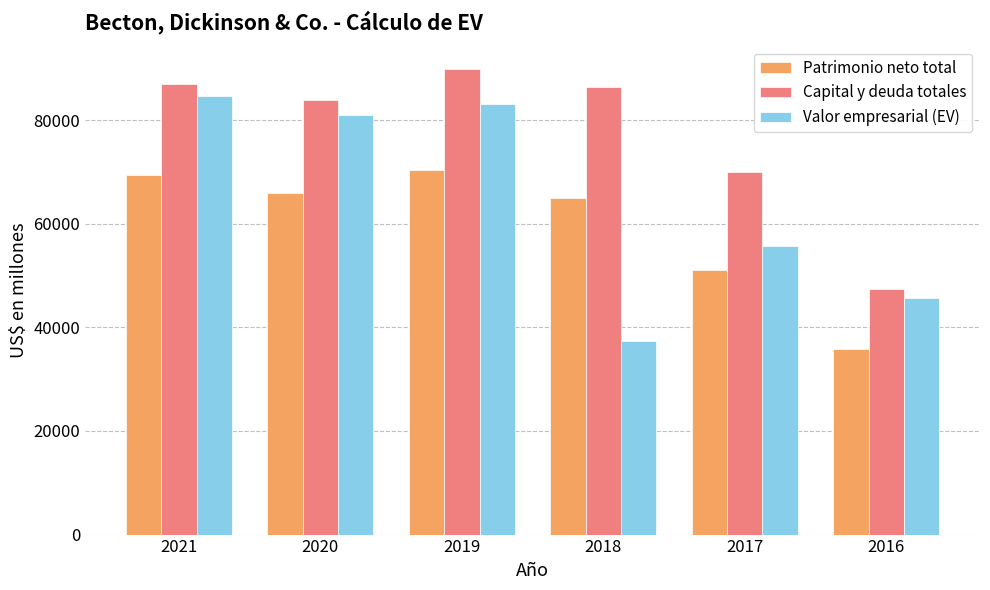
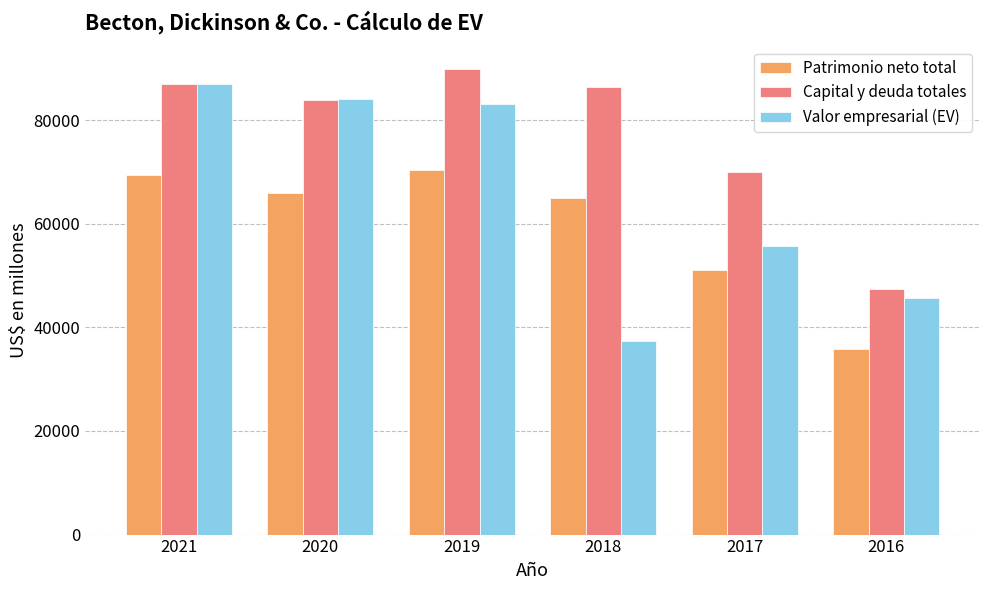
Valor empresarial (EV), 2021: 85000 -> 87000
Valor empresarial (EV), 2020: 81000 -> 84000
